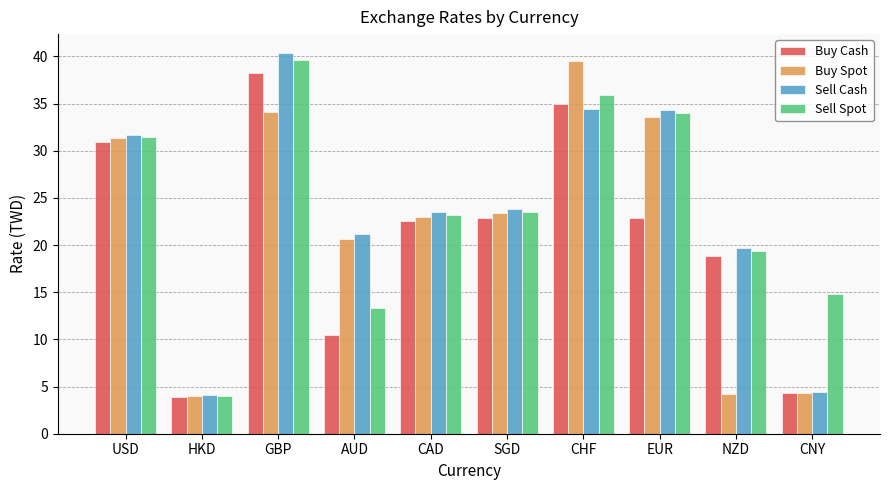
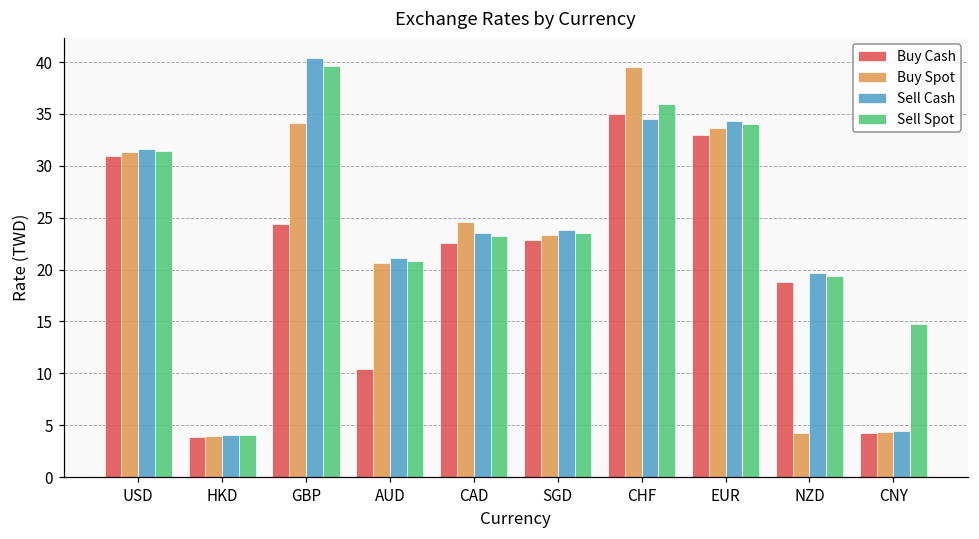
Buy Cash, GBP: 38 -> 24
Sell Spot, AUD: 13 -> 21
Buy Spot, CAD: 23 -> 25
Buy Cash, EUR: 23 -> 33
